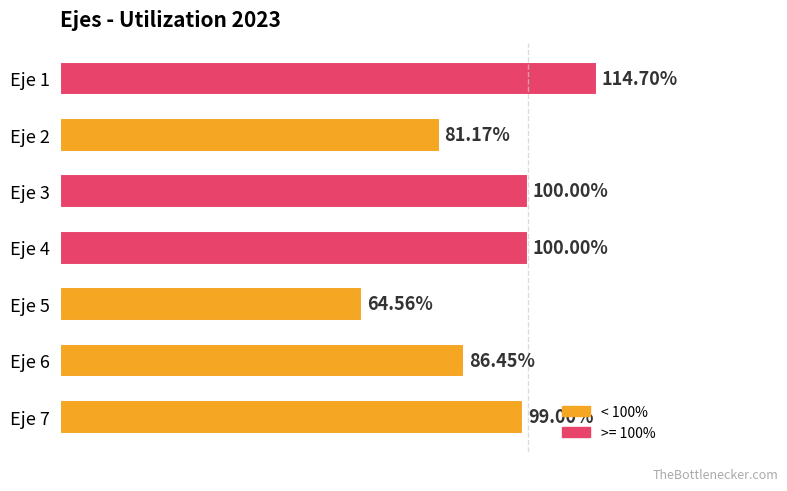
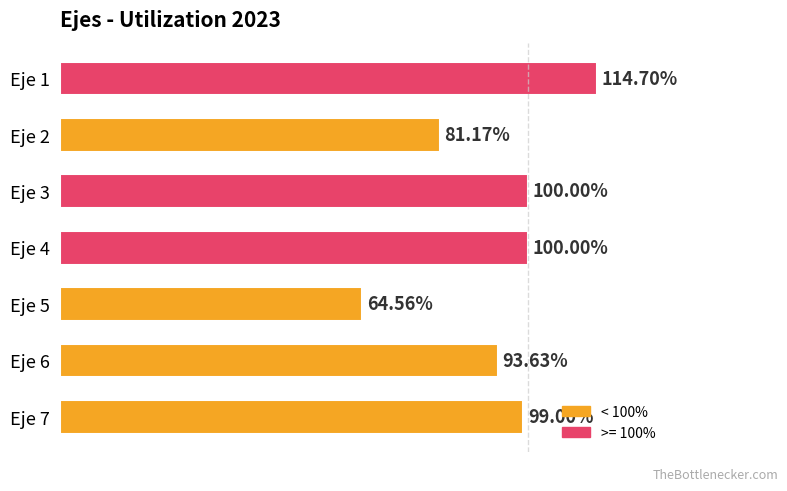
Eje 6: 86.45% -> 93.63%
